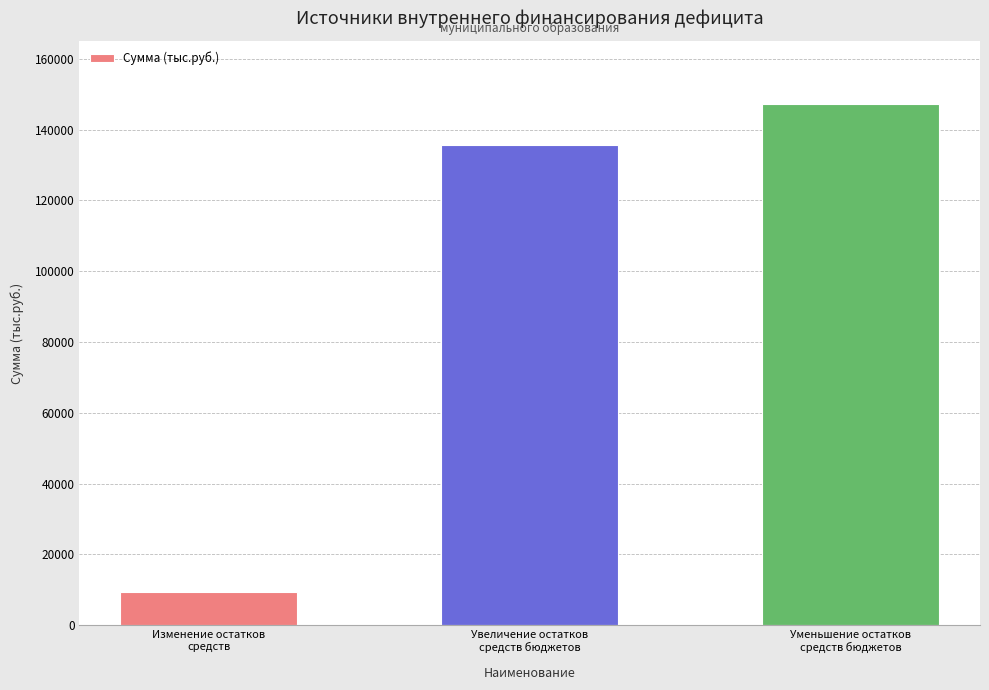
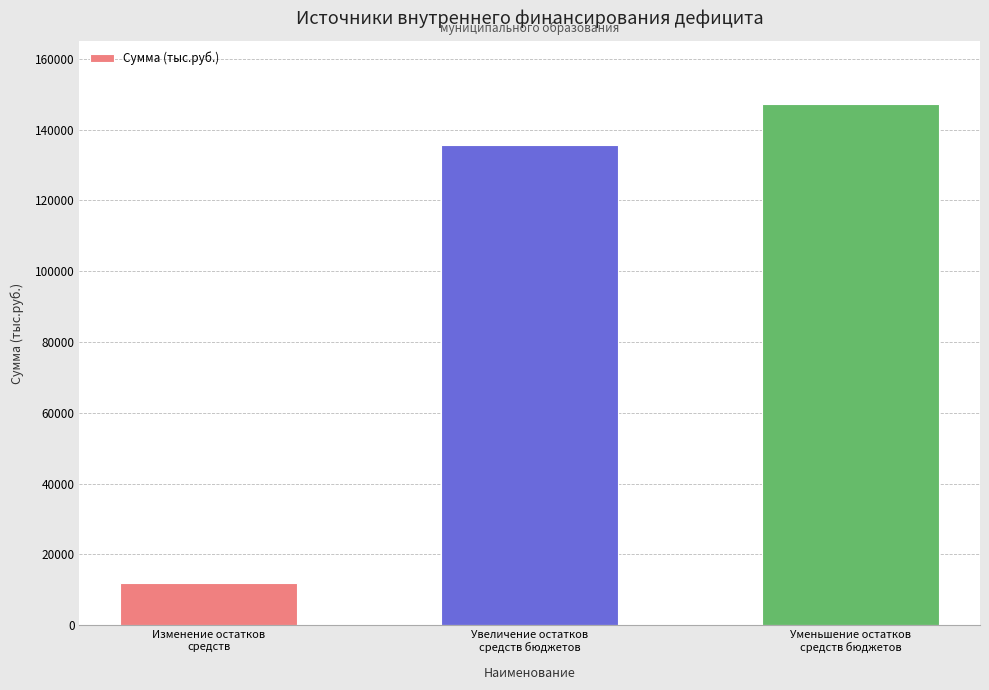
Изменение остатков средств: 9000 -> 12000
